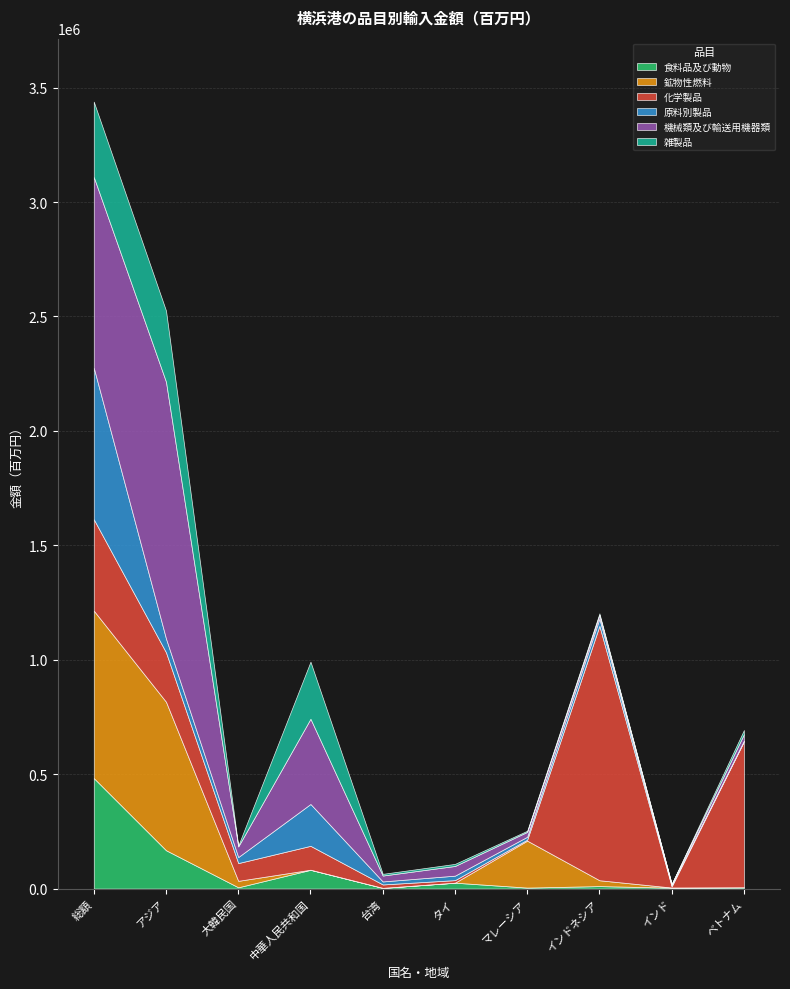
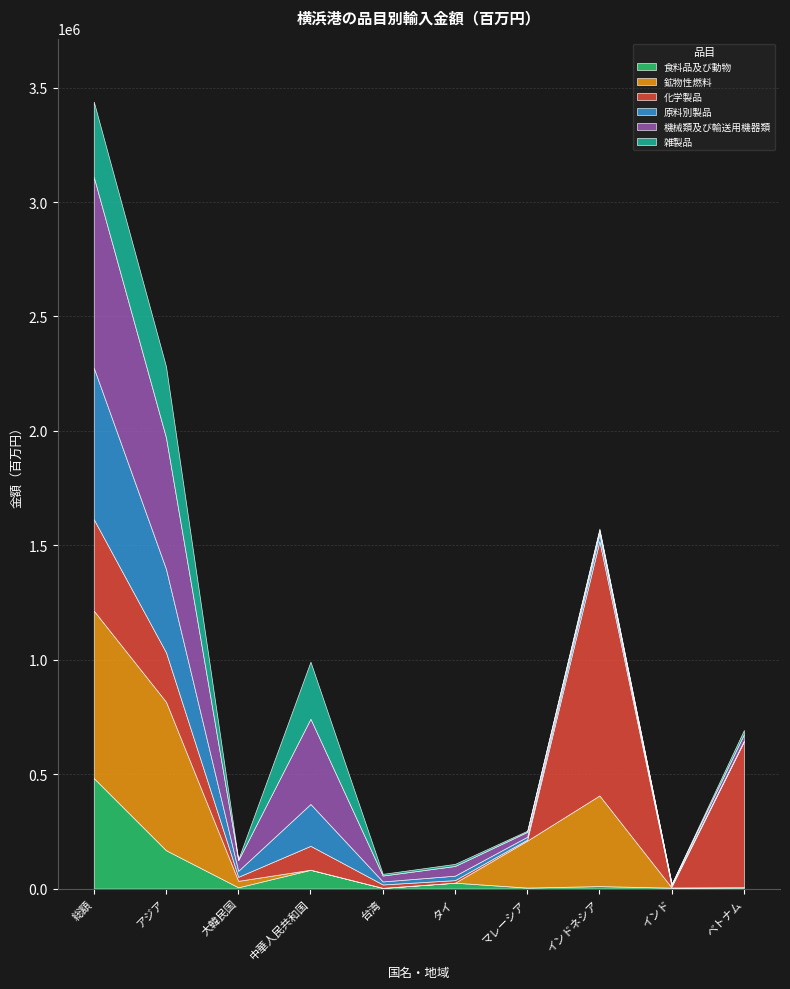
原料別製品, アジア: 60000 -> 360000
機械類及び輸送用機器類, アジア: 1120000 -> 570000
化学製品, 大韓民国: 80000 -> 20000
鉱物性燃料, インドネシア: 30000 -> 400000
